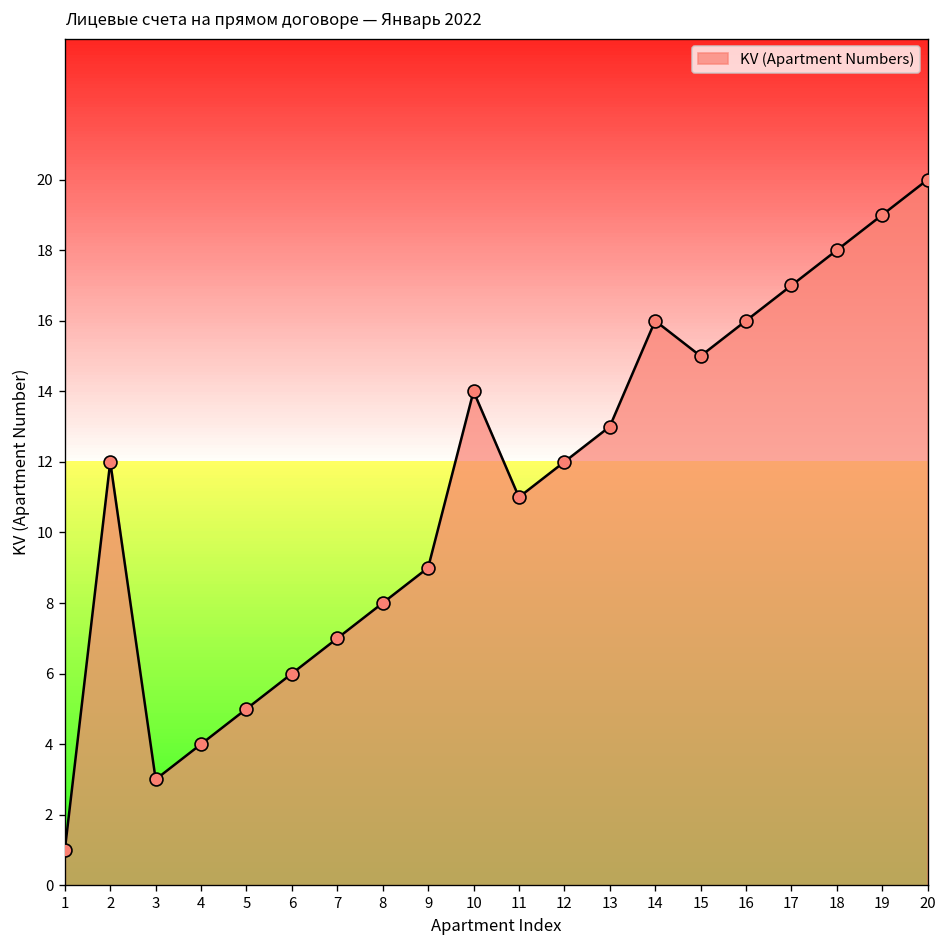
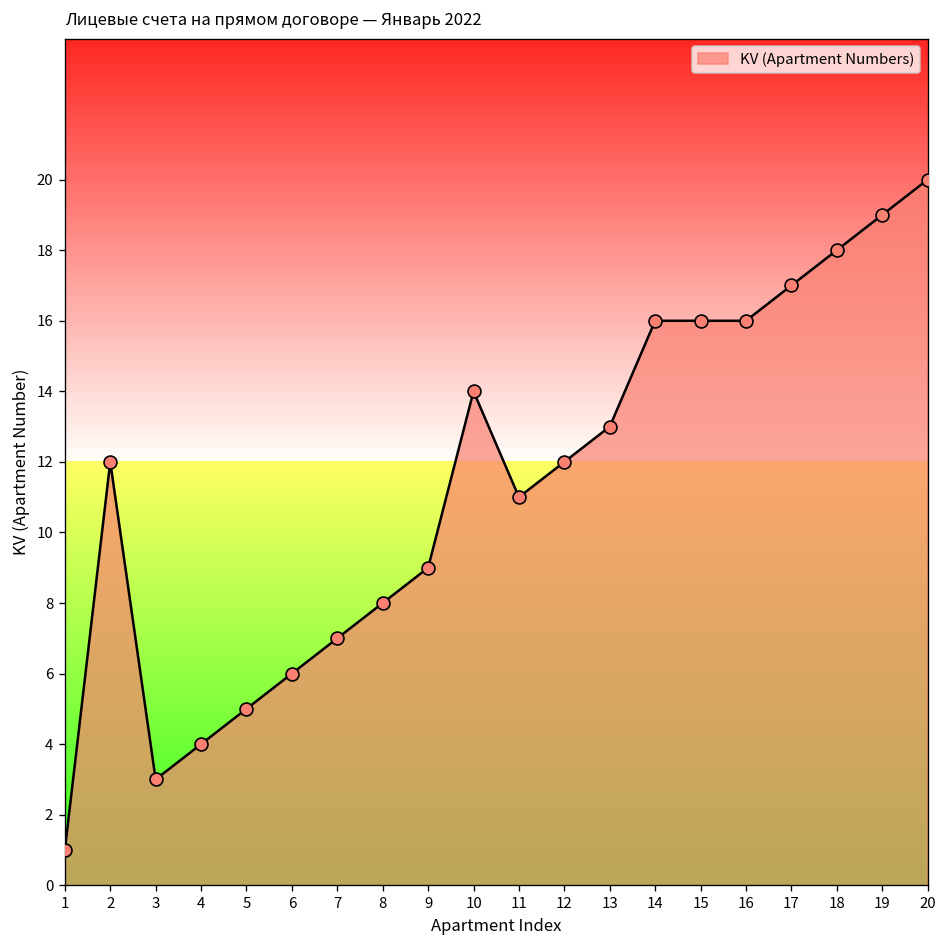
15: 15 -> 16
